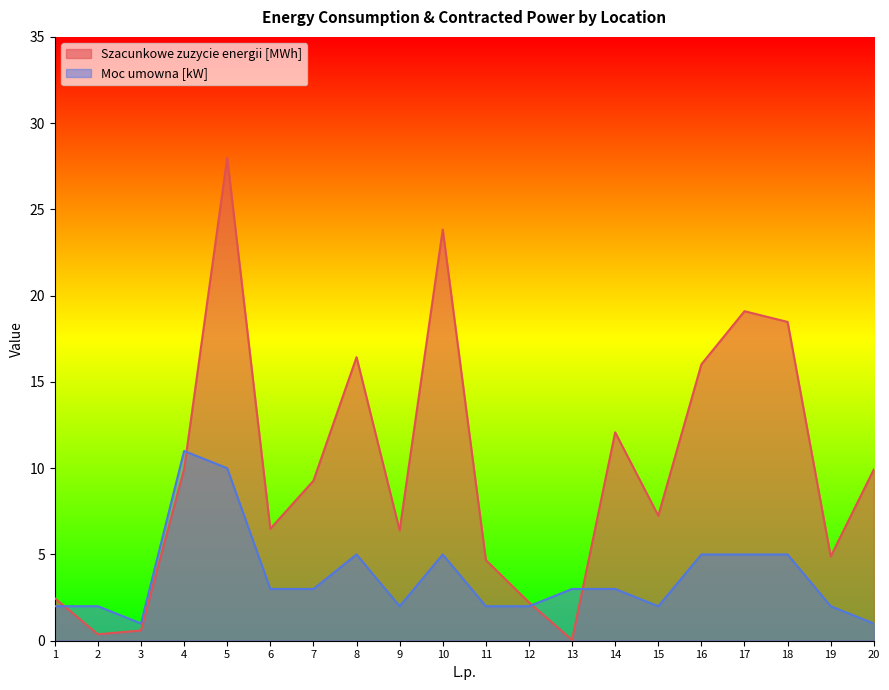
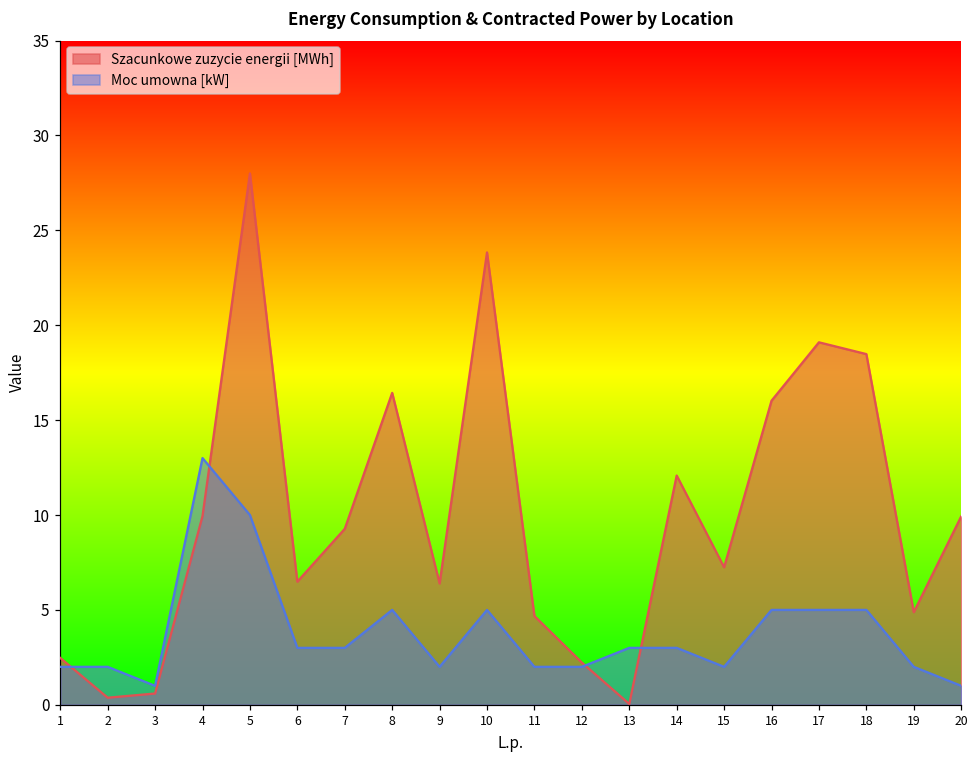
Moc umowna [kW], 4: 11 -> 13
